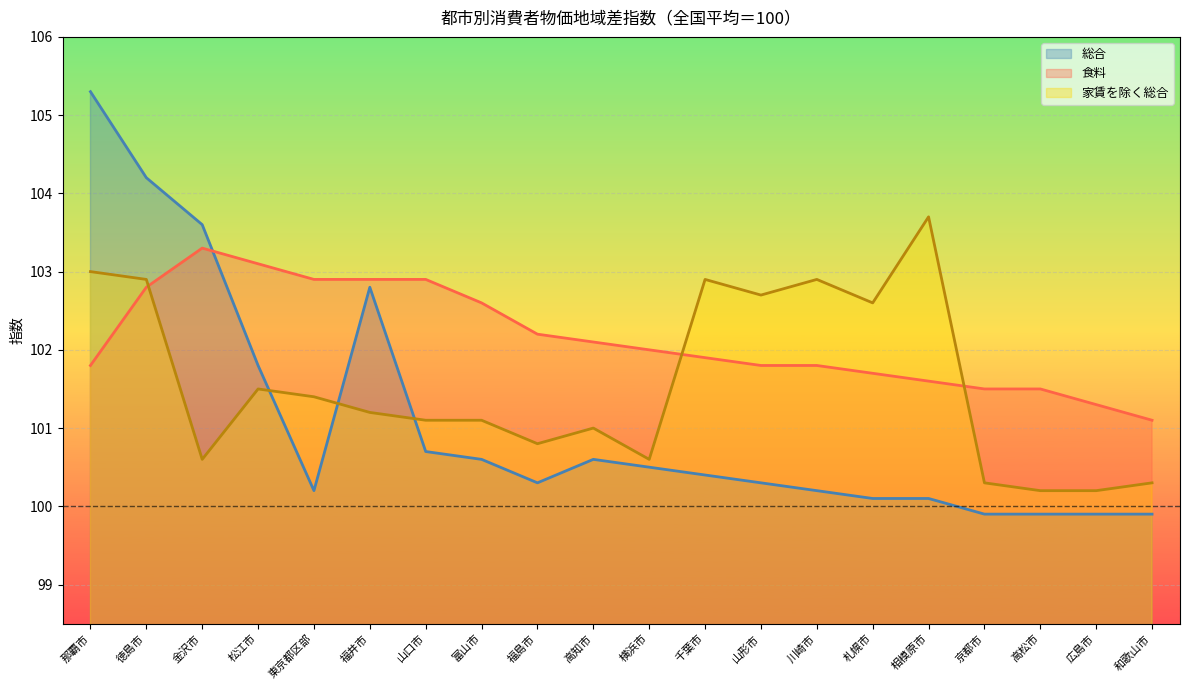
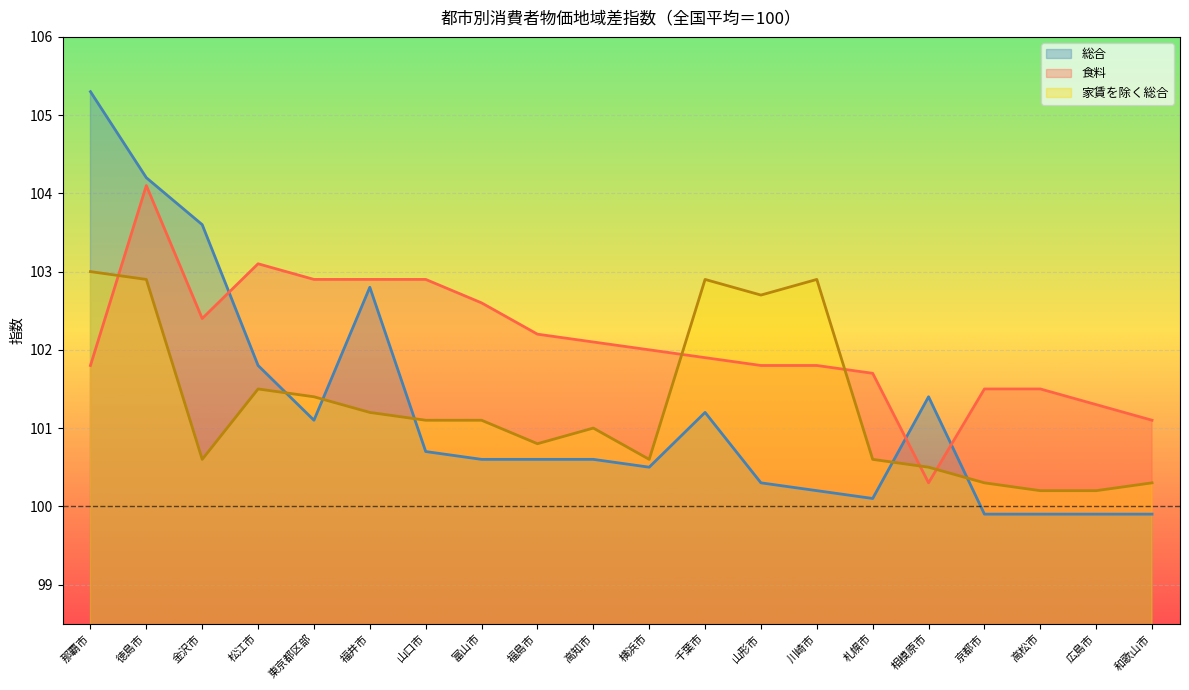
食料, 徳島市: 102.8 -> 104.1
食料, 金沢市: 103.3 -> 102.4
総合, 東京都区部: 100.2 -> 101.1
総合, 福島市: 100.3 -> 100.6
総合, 千葉市: 100.4 -> 101.2
家賃を除く総合, 札幌市: 102.6 -> 100.6
総合, 相模原市: 100.1 -> 101.4
食料, 相模原市: 101.6 -> 100.3
家賃を除く総合, 相模原市: 103.7 -> 100.5
